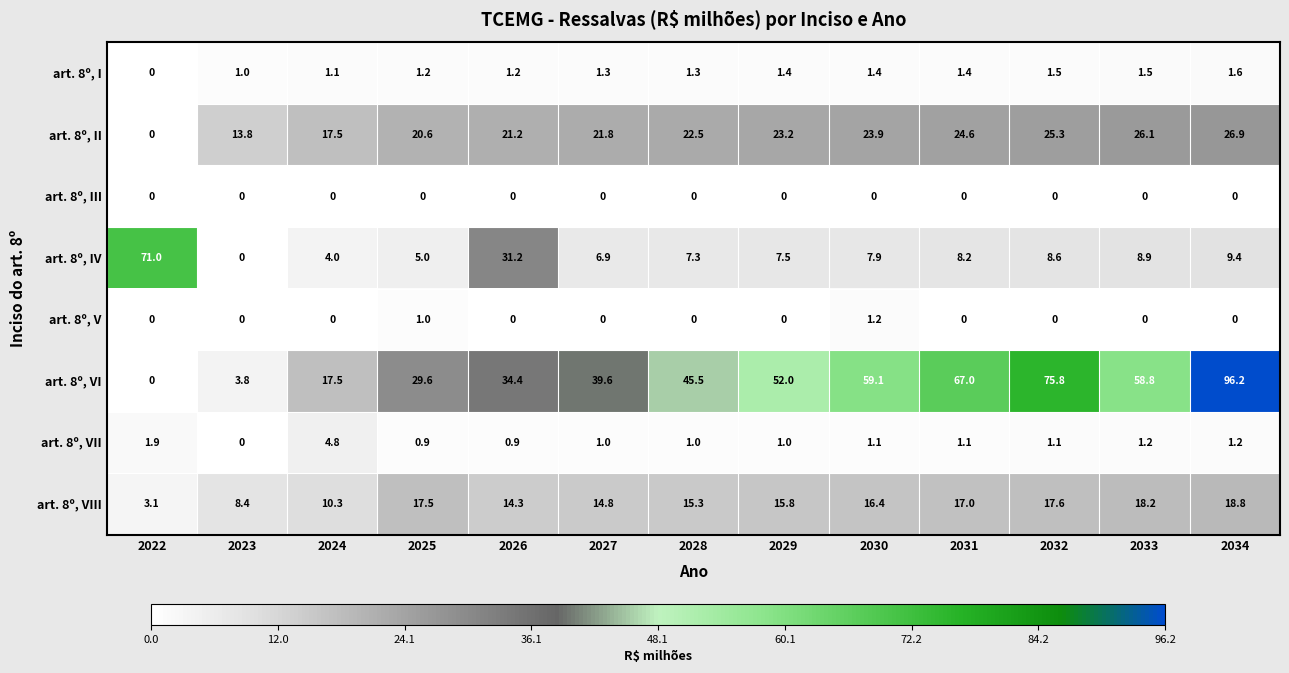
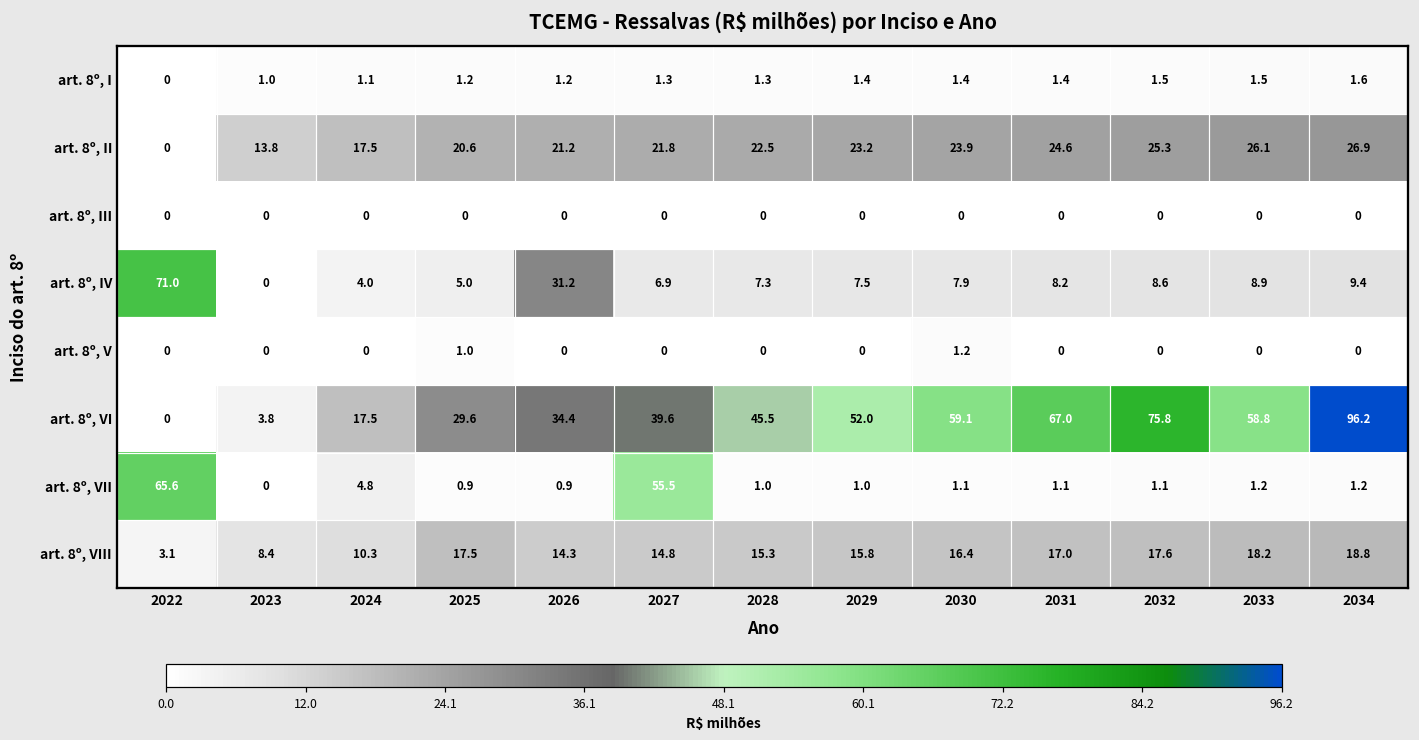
art. 8º, VII, 2022: 1.9 -> 65.6
art. 8º, VII, 2027: 1.0 -> 55.5
